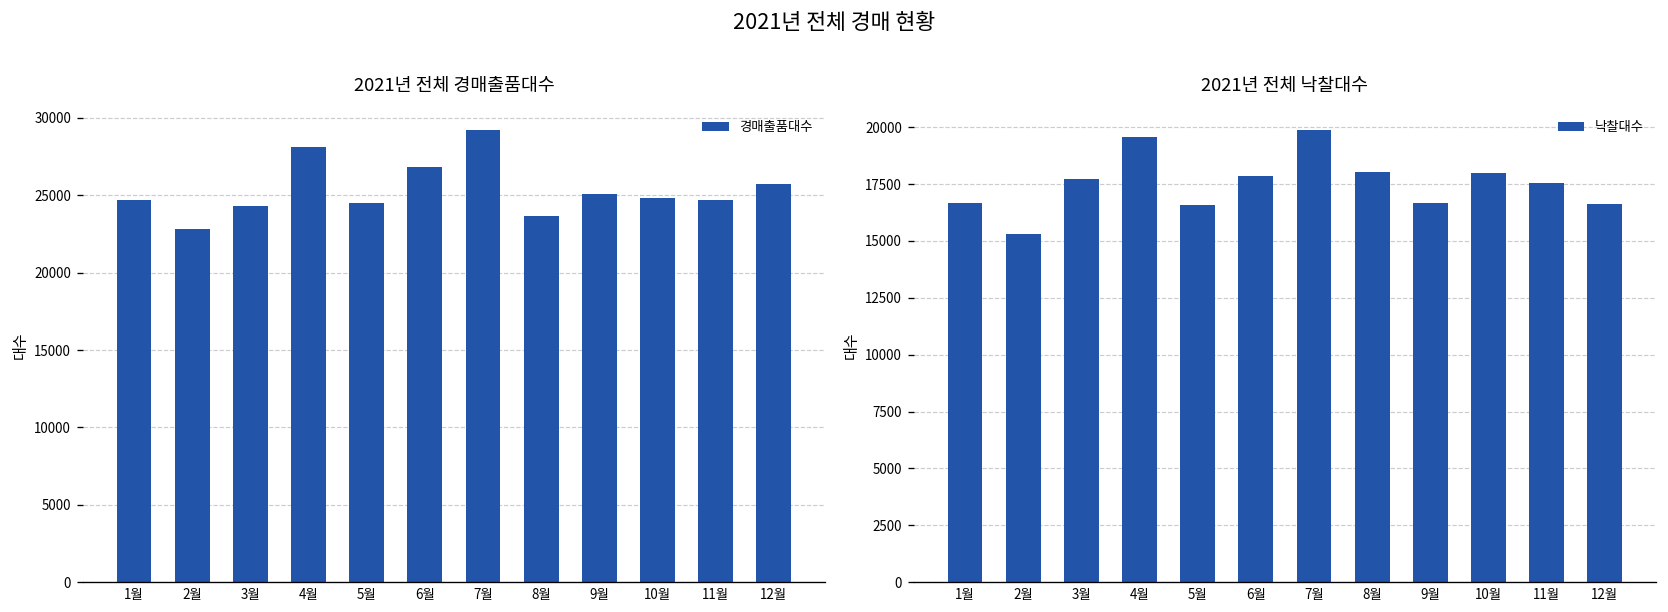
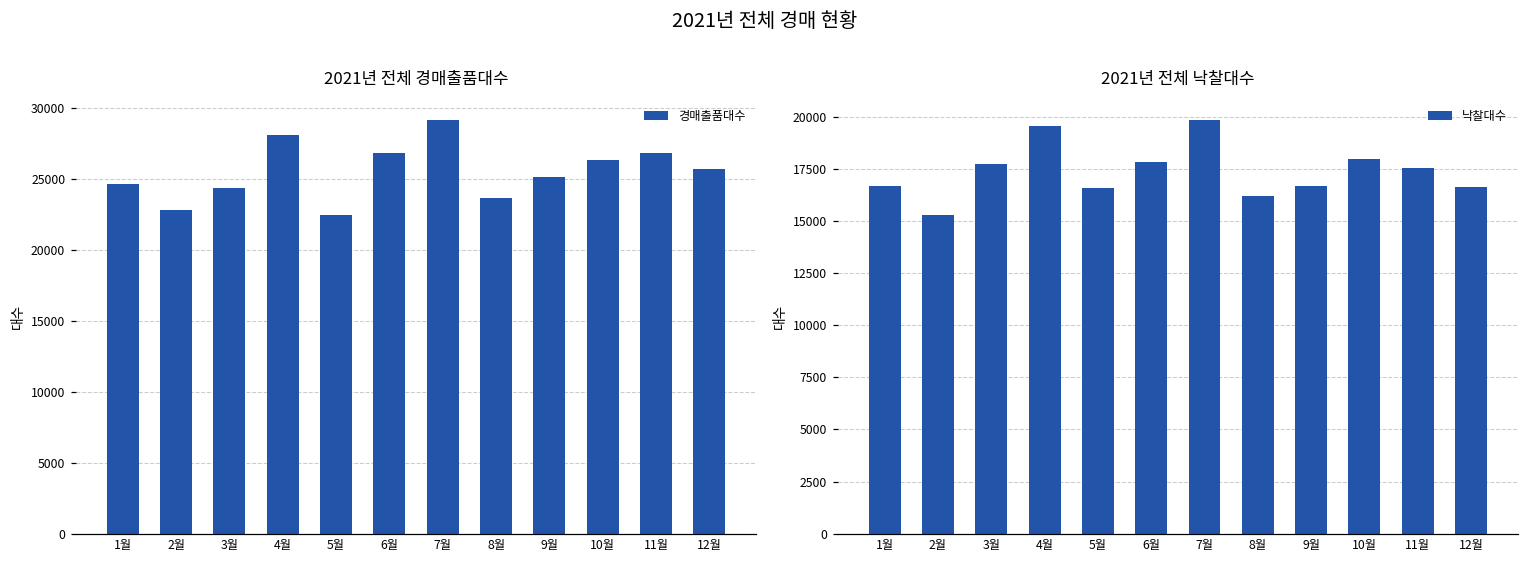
2021년 전체 경매출품대수, 5월: 24500 -> 22400
2021년 전체 경매출품대수, 10월: 24800 -> 26400
2021년 전체 경매출품대수, 11월: 24700 -> 26800
2021년 전체 낙찰대수, 8월: 18000 -> 16200
